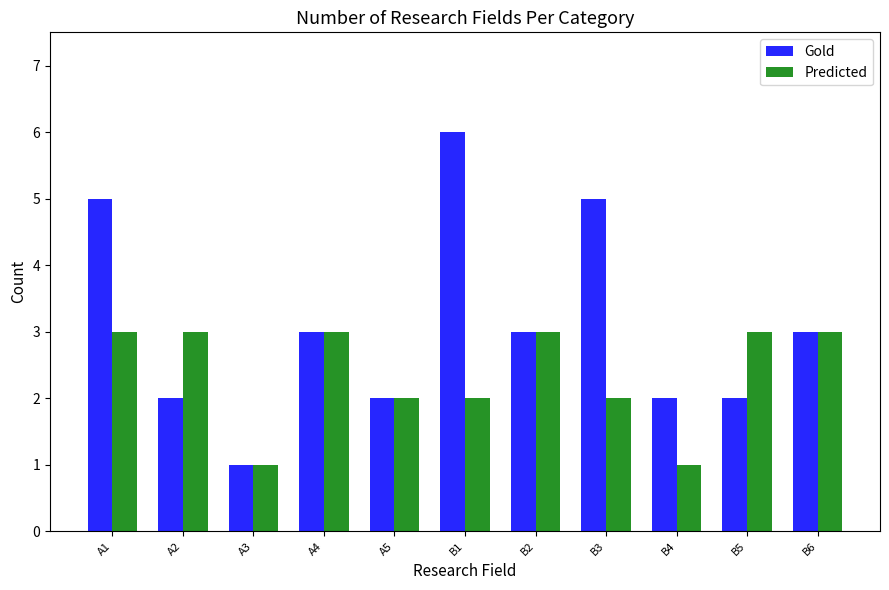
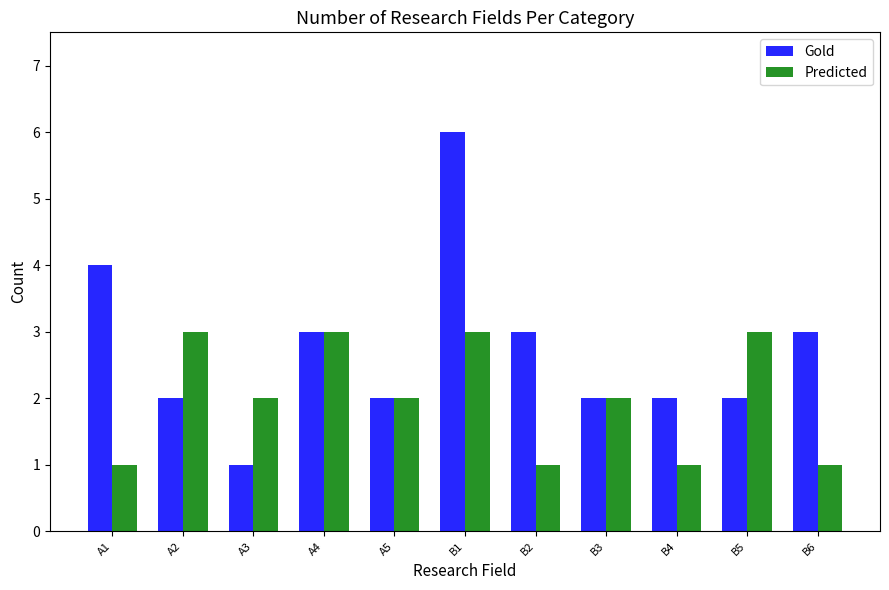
Gold, A1: 5 -> 4
Predicted, A1: 3 -> 1
Predicted, A3: 1 -> 2
Predicted, B1: 2 -> 3
Predicted, B2: 3 -> 1
Gold, B3: 5 -> 2
Predicted, B6: 3 -> 1
